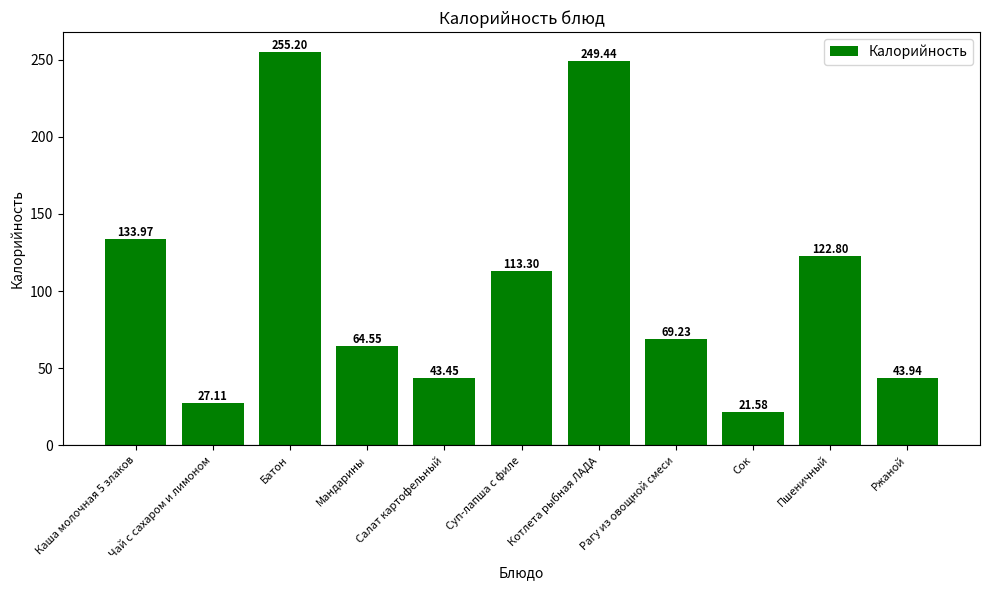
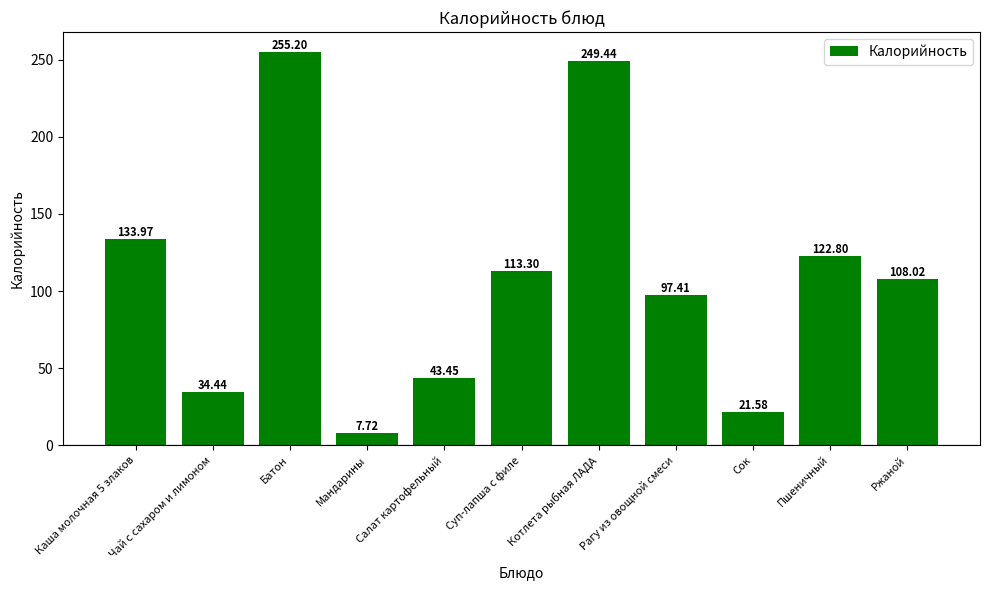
Чай с сахаром и лимоном: 27.11 -> 34.44
Мандарины: 64.55 -> 7.72
Рагу из овощной смеси: 69.23 -> 97.41
Ржаной: 43.94 -> 108.02
